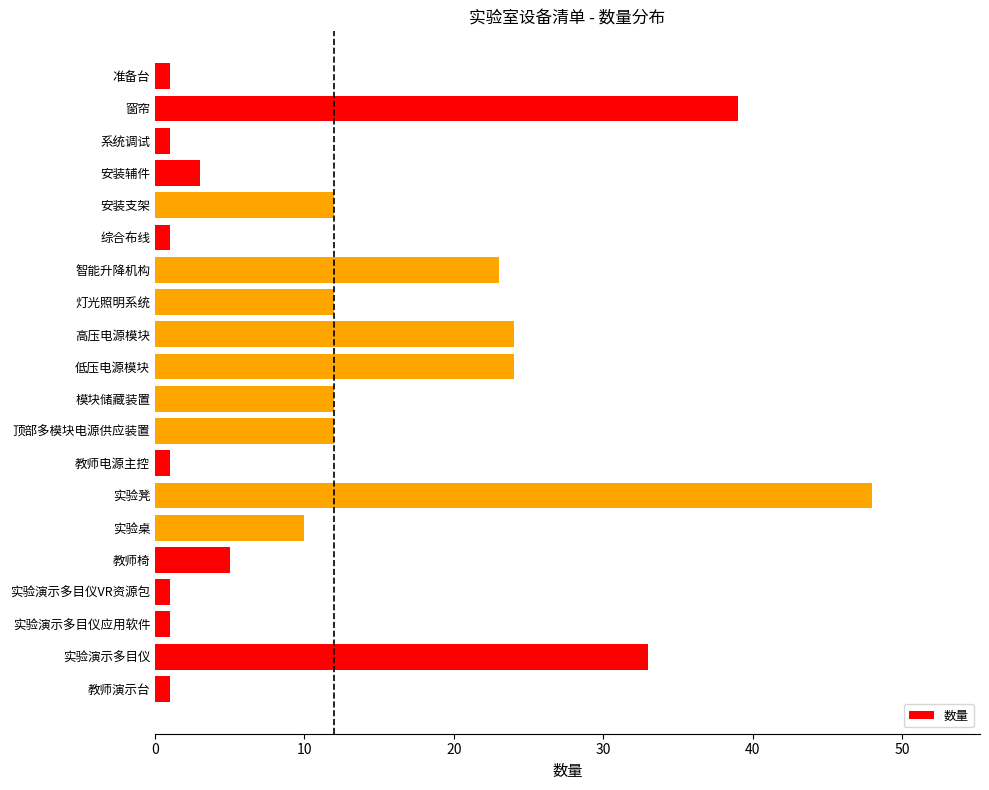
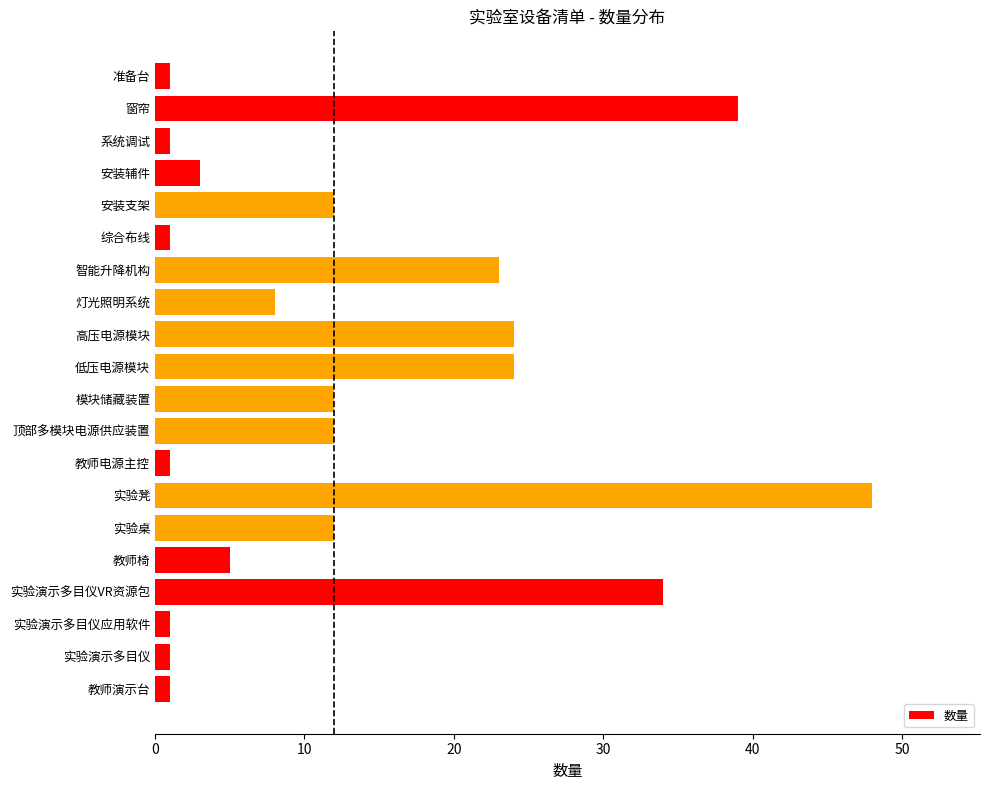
灯光照明系统: 12 -> 8
实验桌: 10 -> 12
实验演示多目仪VR资源包: 1 -> 34
实验演示多目仪: 33 -> 1
